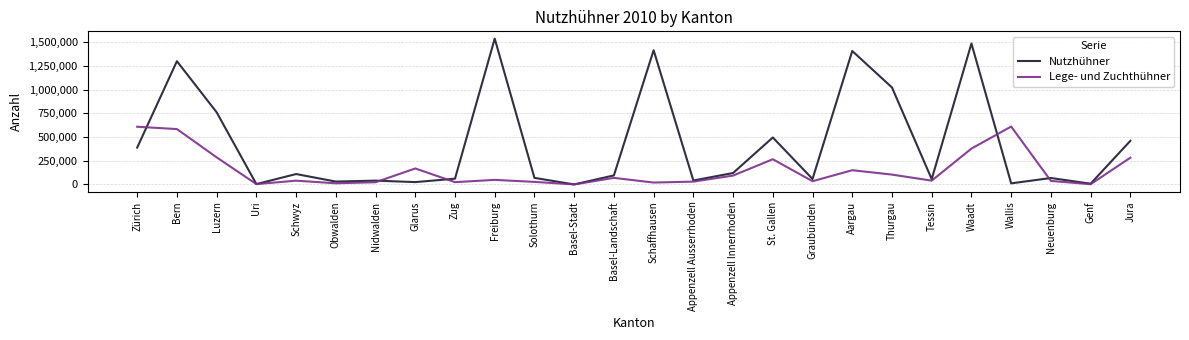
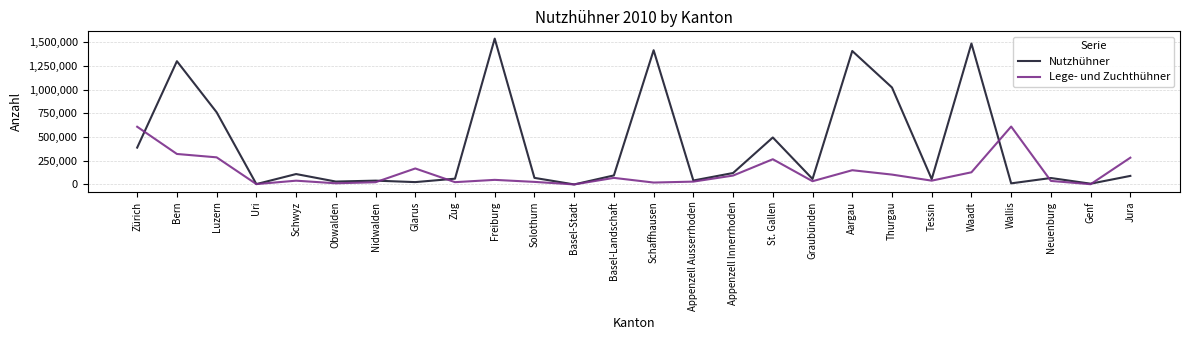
Lege- und Zuchthühner, Bern: 600,000 -> 300,000
Lege- und Zuchthühner, Waadt: 400,000 -> 100,000
Nutzhühner, Jura: 500,000 -> 100,000
